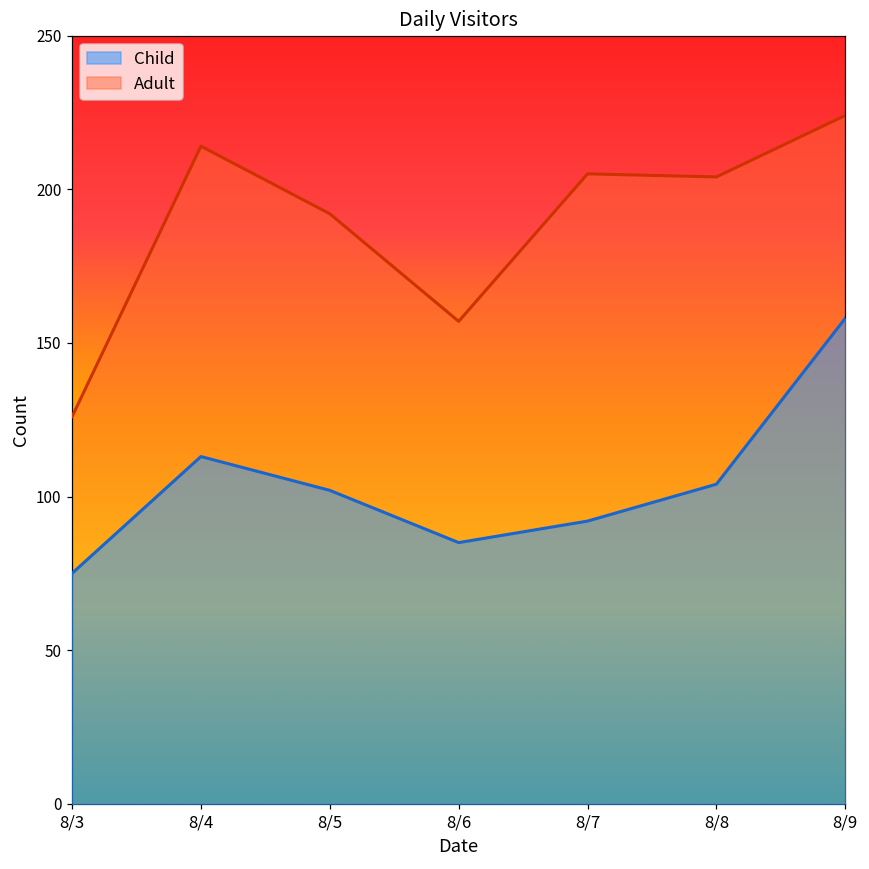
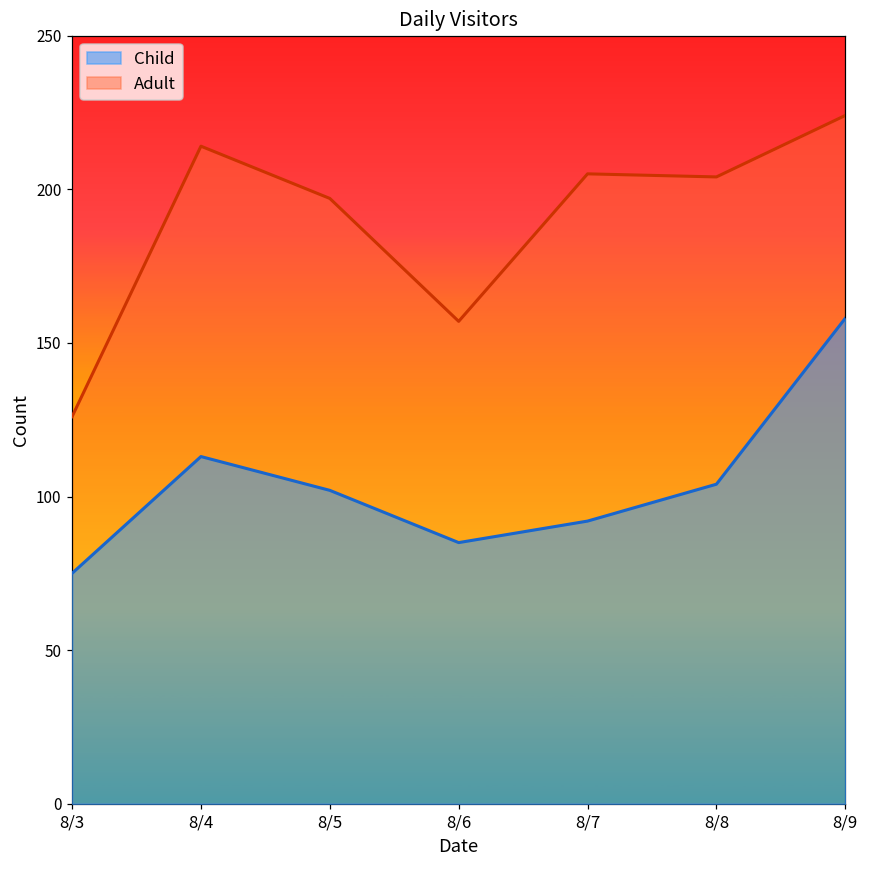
Adult, 8/5: 192 -> 197
